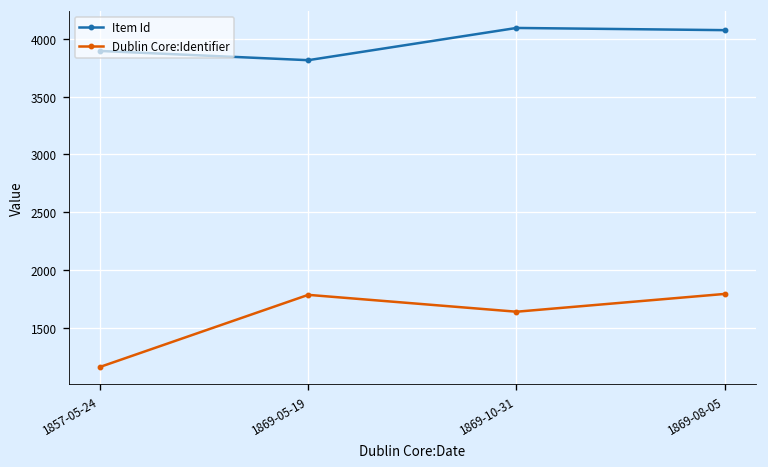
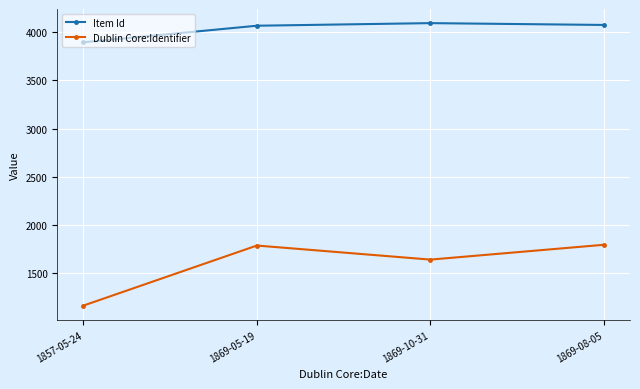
Item Id, 1869-05-19: 3800 -> 4100
